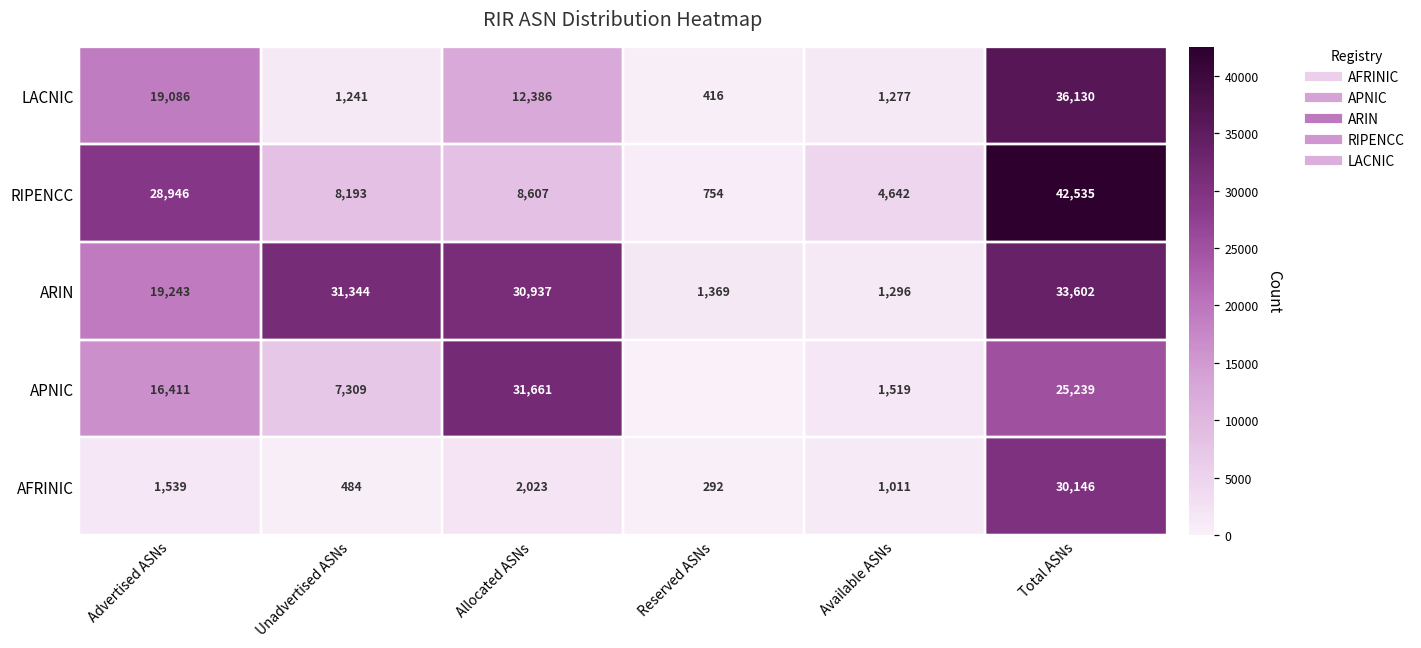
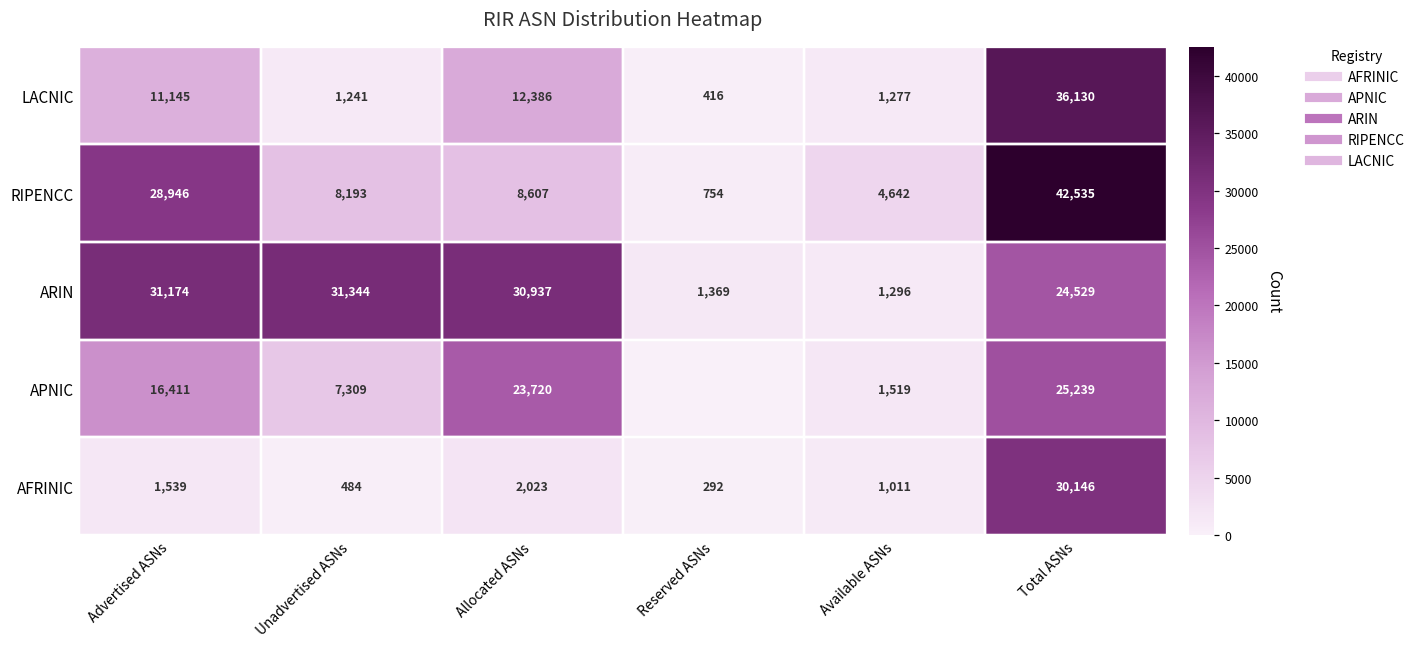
LACNIC, Advertised ASNs: 19,086 -> 11,145
ARIN, Advertised ASNs: 19,243 -> 31,174
ARIN, Total ASNs: 33,602 -> 24,529
APNIC, Allocated ASNs: 31,661 -> 23,720
